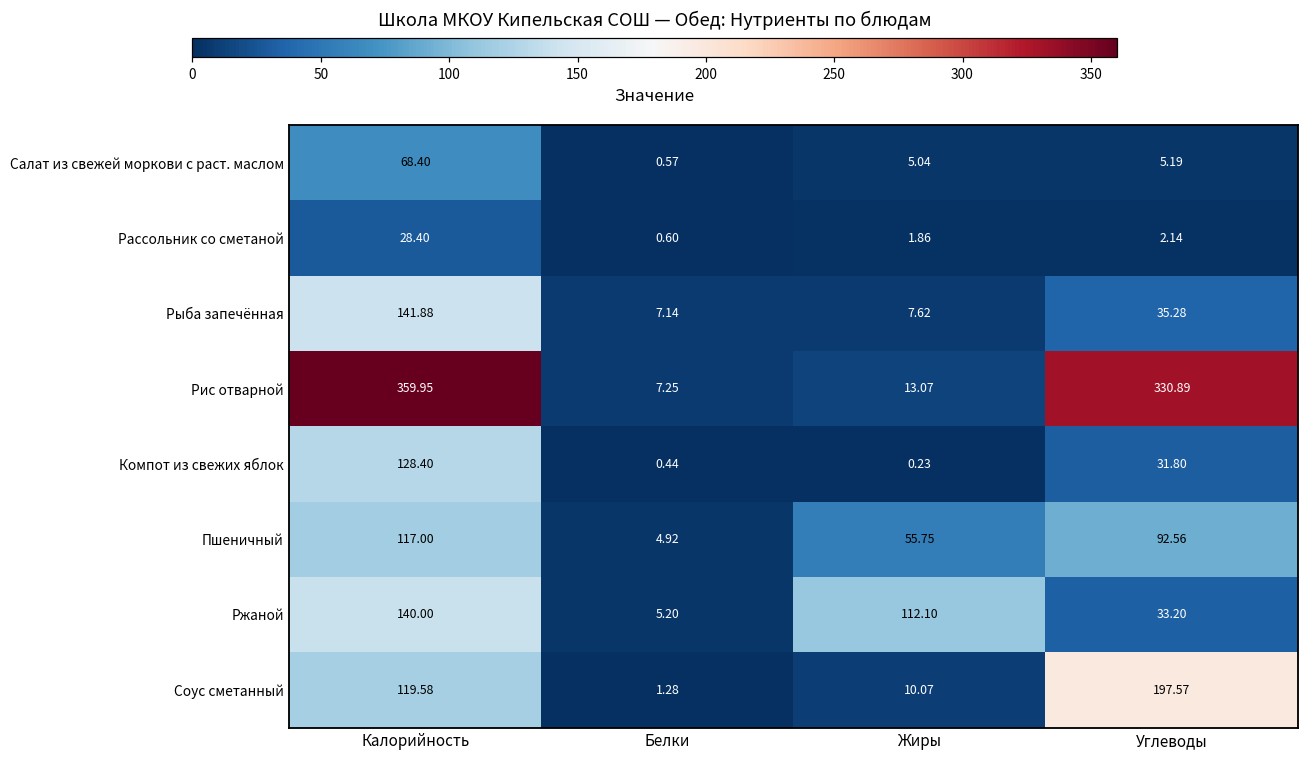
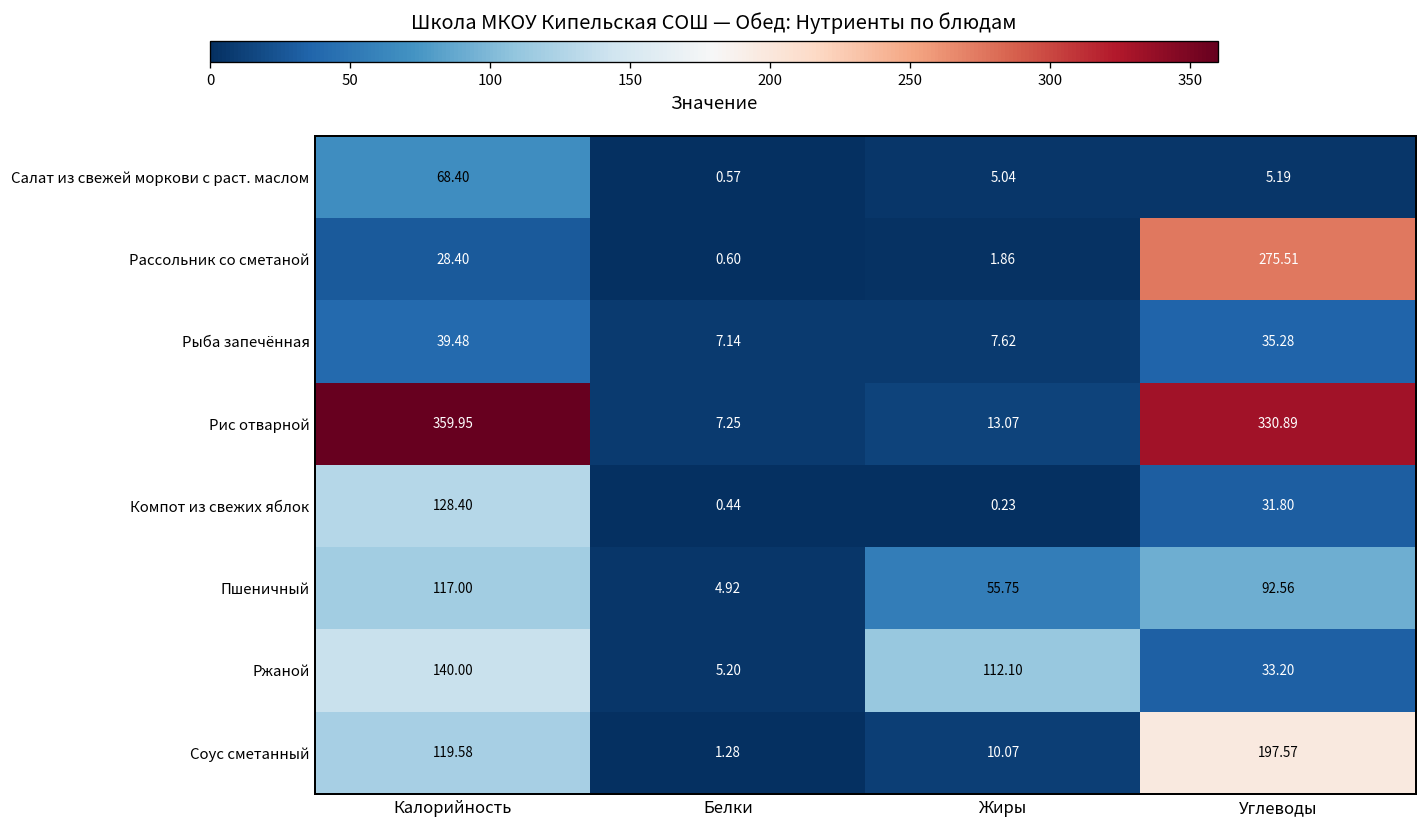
Рассольник со сметаной, Углеводы: 2.14 -> 275.51
Рыба запечённая, Калорийность: 141.88 -> 39.48
